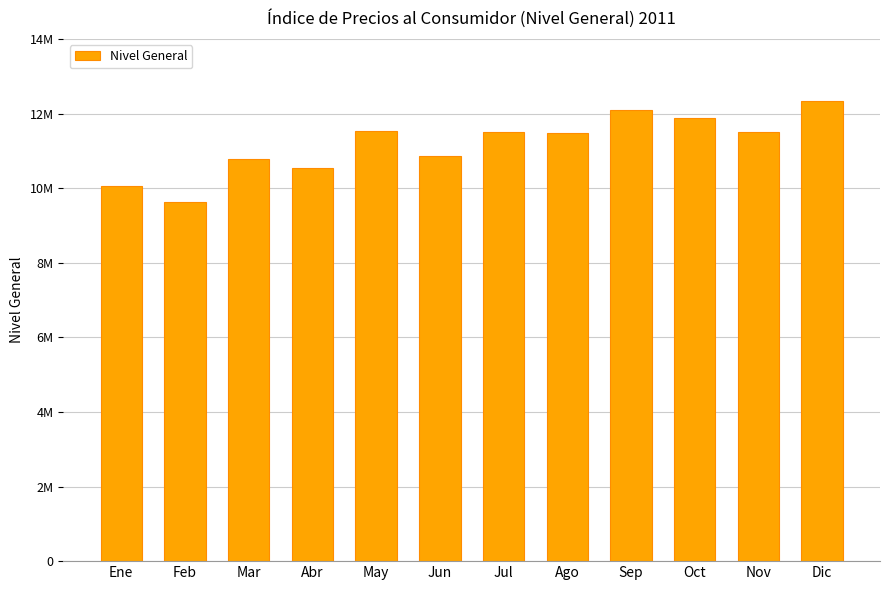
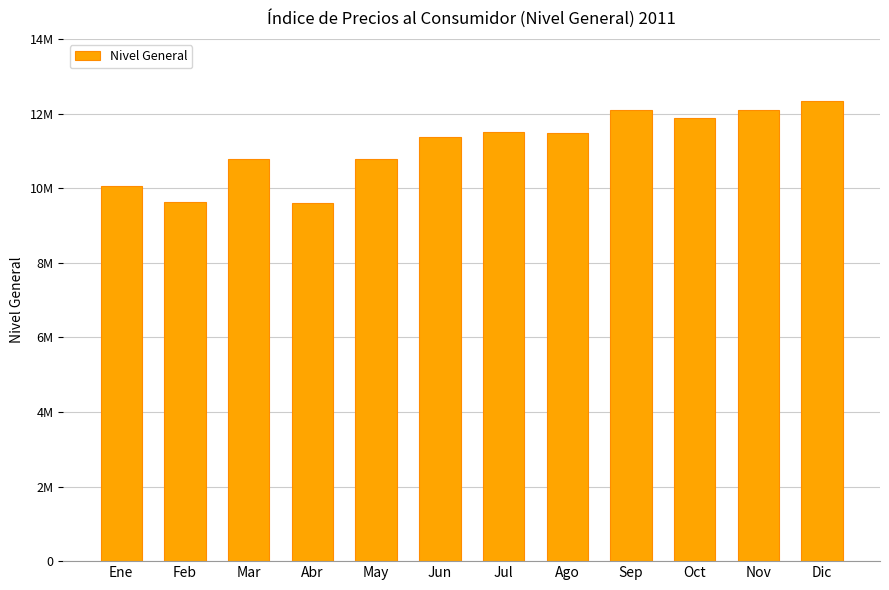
Abr: 10500000 -> 9600000
May: 11500000 -> 10800000
Jun: 10900000 -> 11400000
Nov: 11500000 -> 12100000
